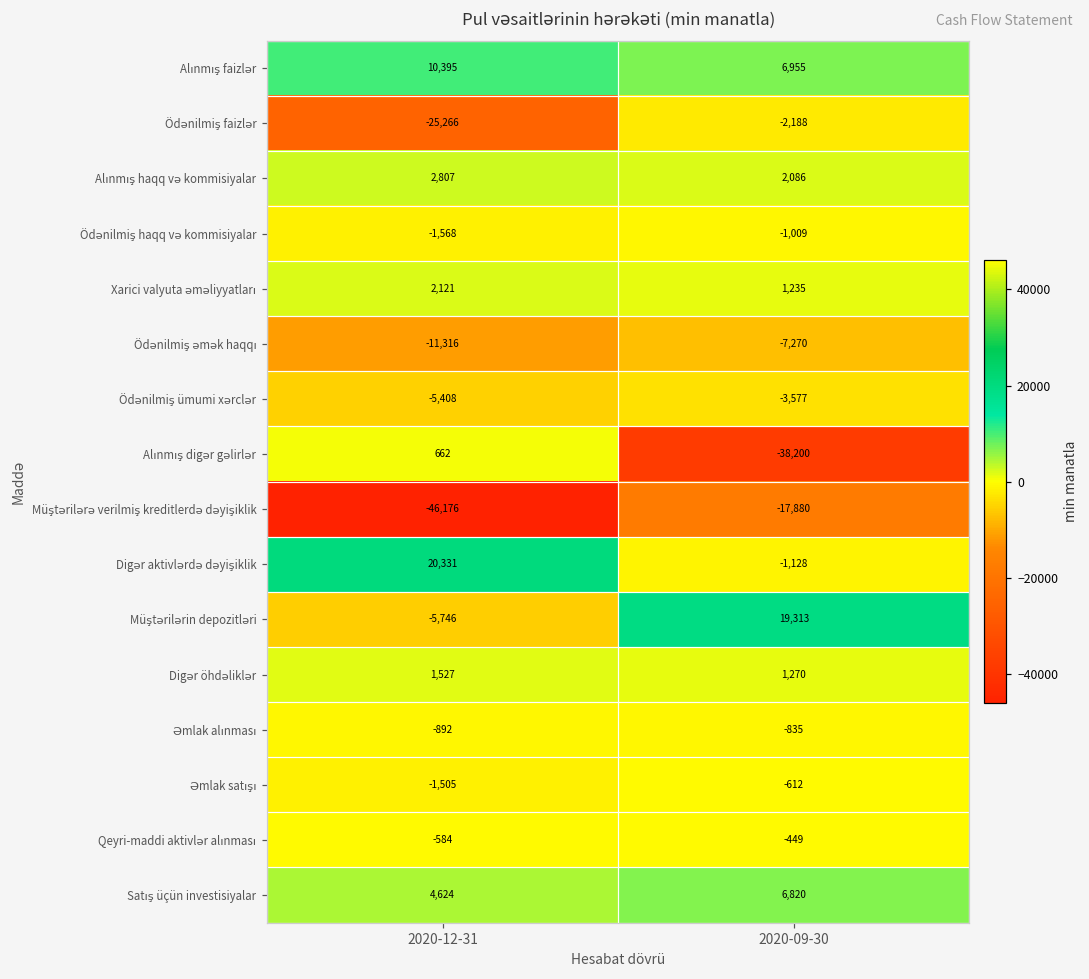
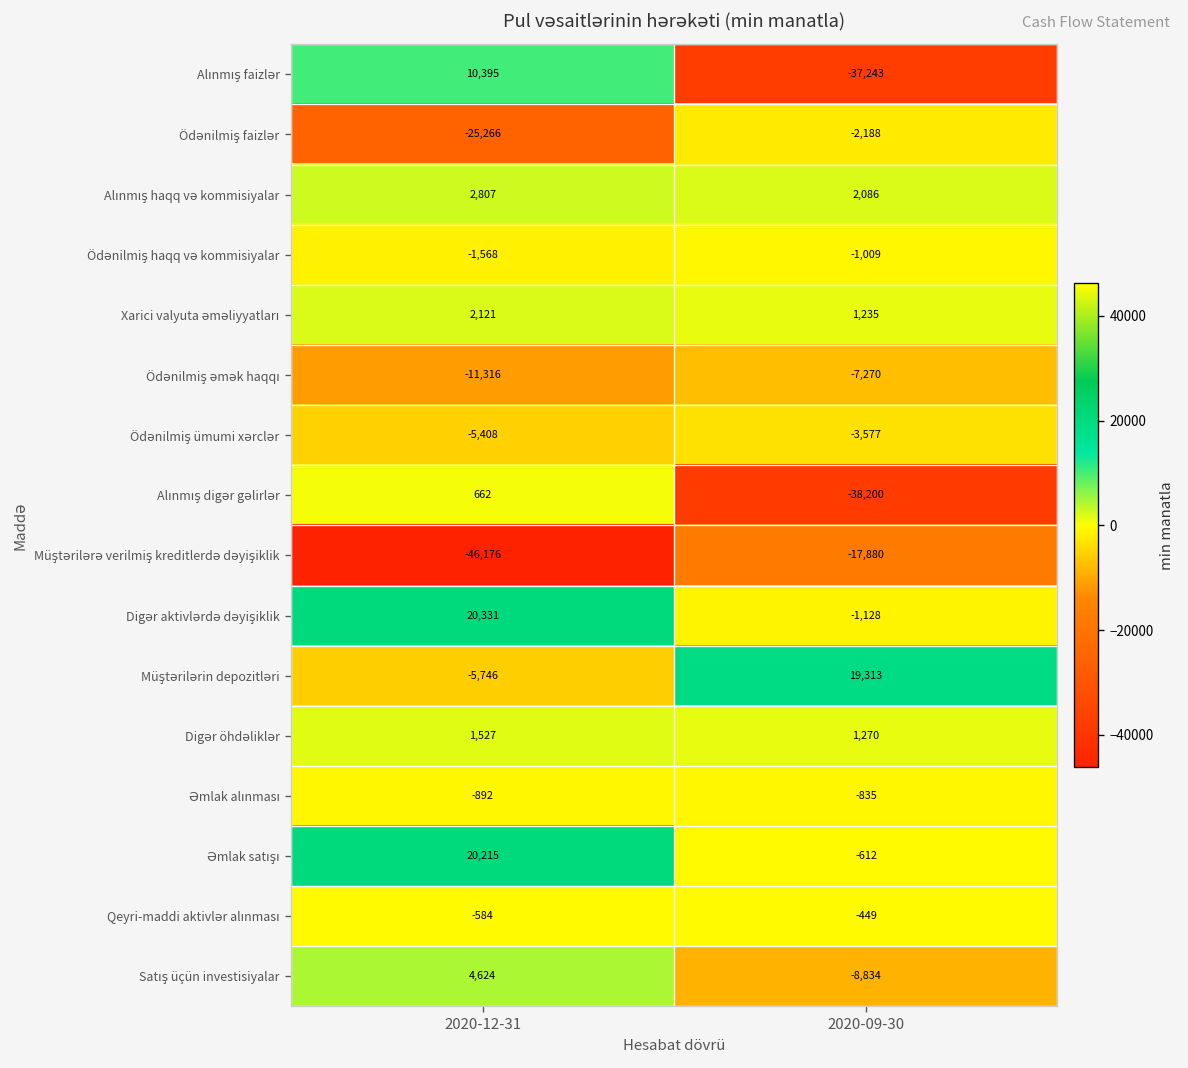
Alınmış faizlər, 2020-09-30: 6,955 -> -37,243
Əmlak satışı, 2020-12-31: -1,505 -> 20,215
Satış üçün investisiyalar, 2020-09-30: 6,820 -> -8,834
